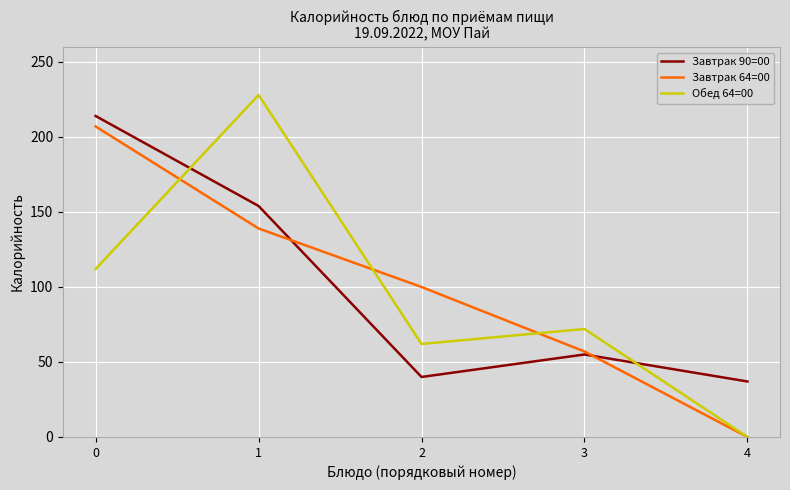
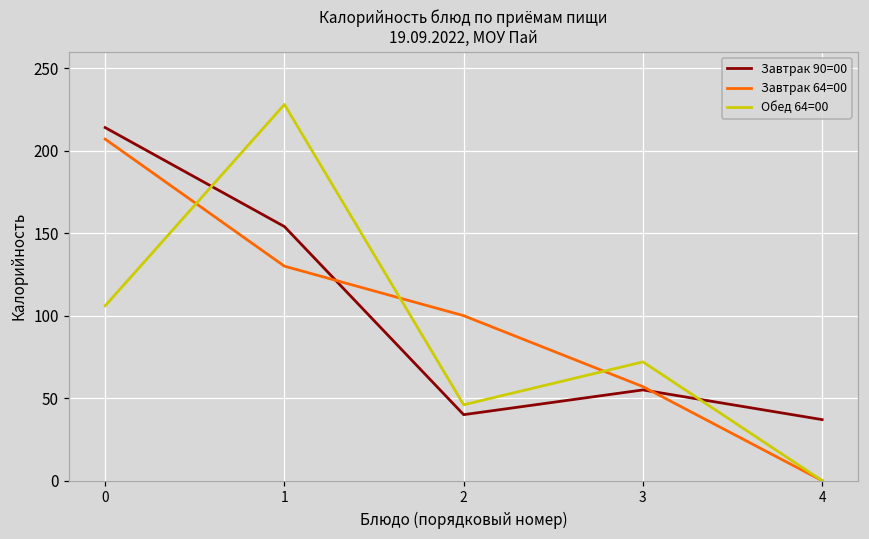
Обед 64=00, 0: 112 -> 106
Завтрак 64=00, 1: 139 -> 130
Обед 64=00, 2: 62 -> 46
